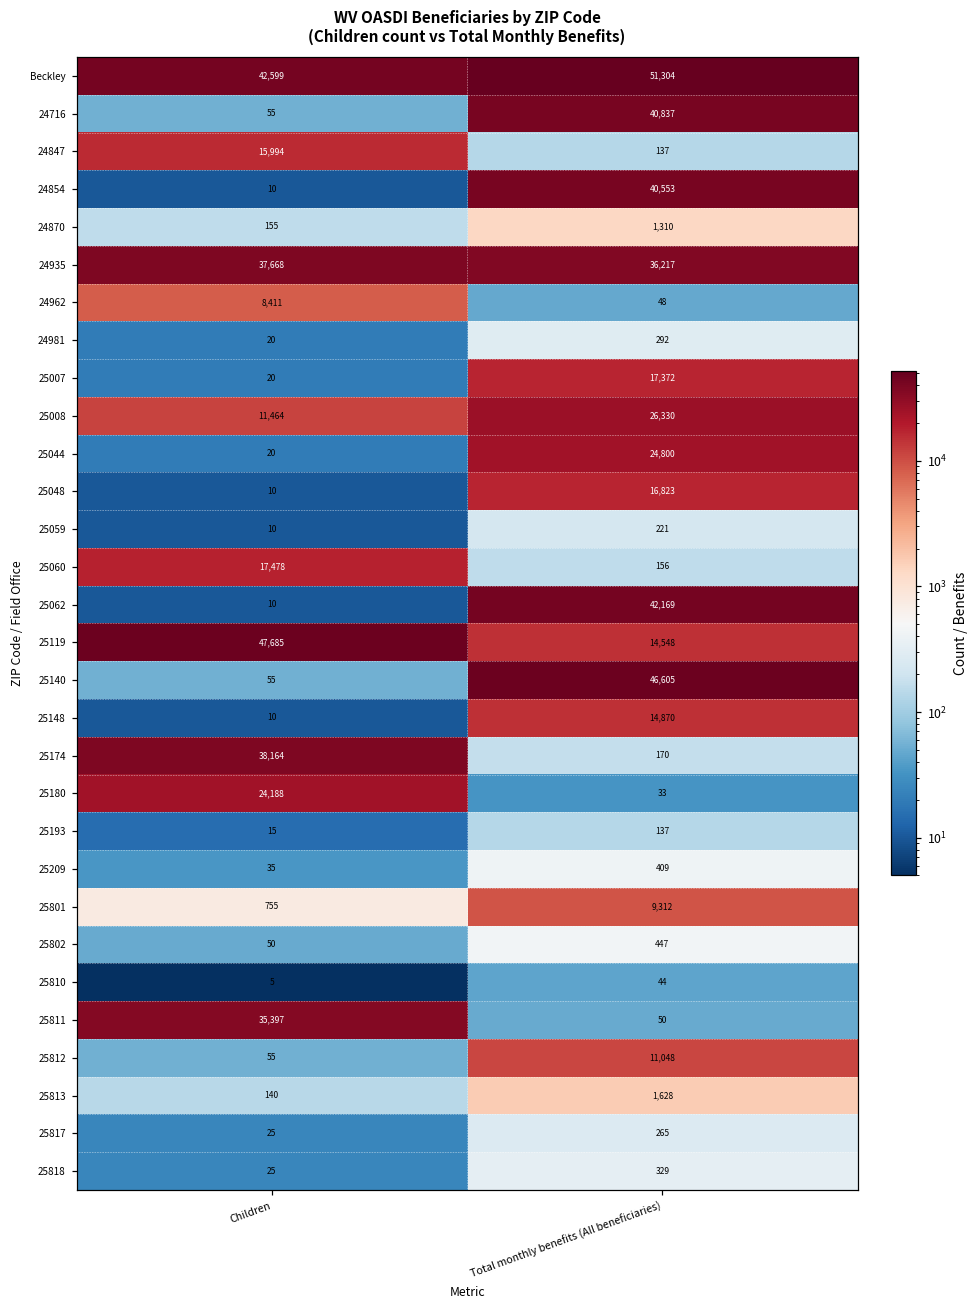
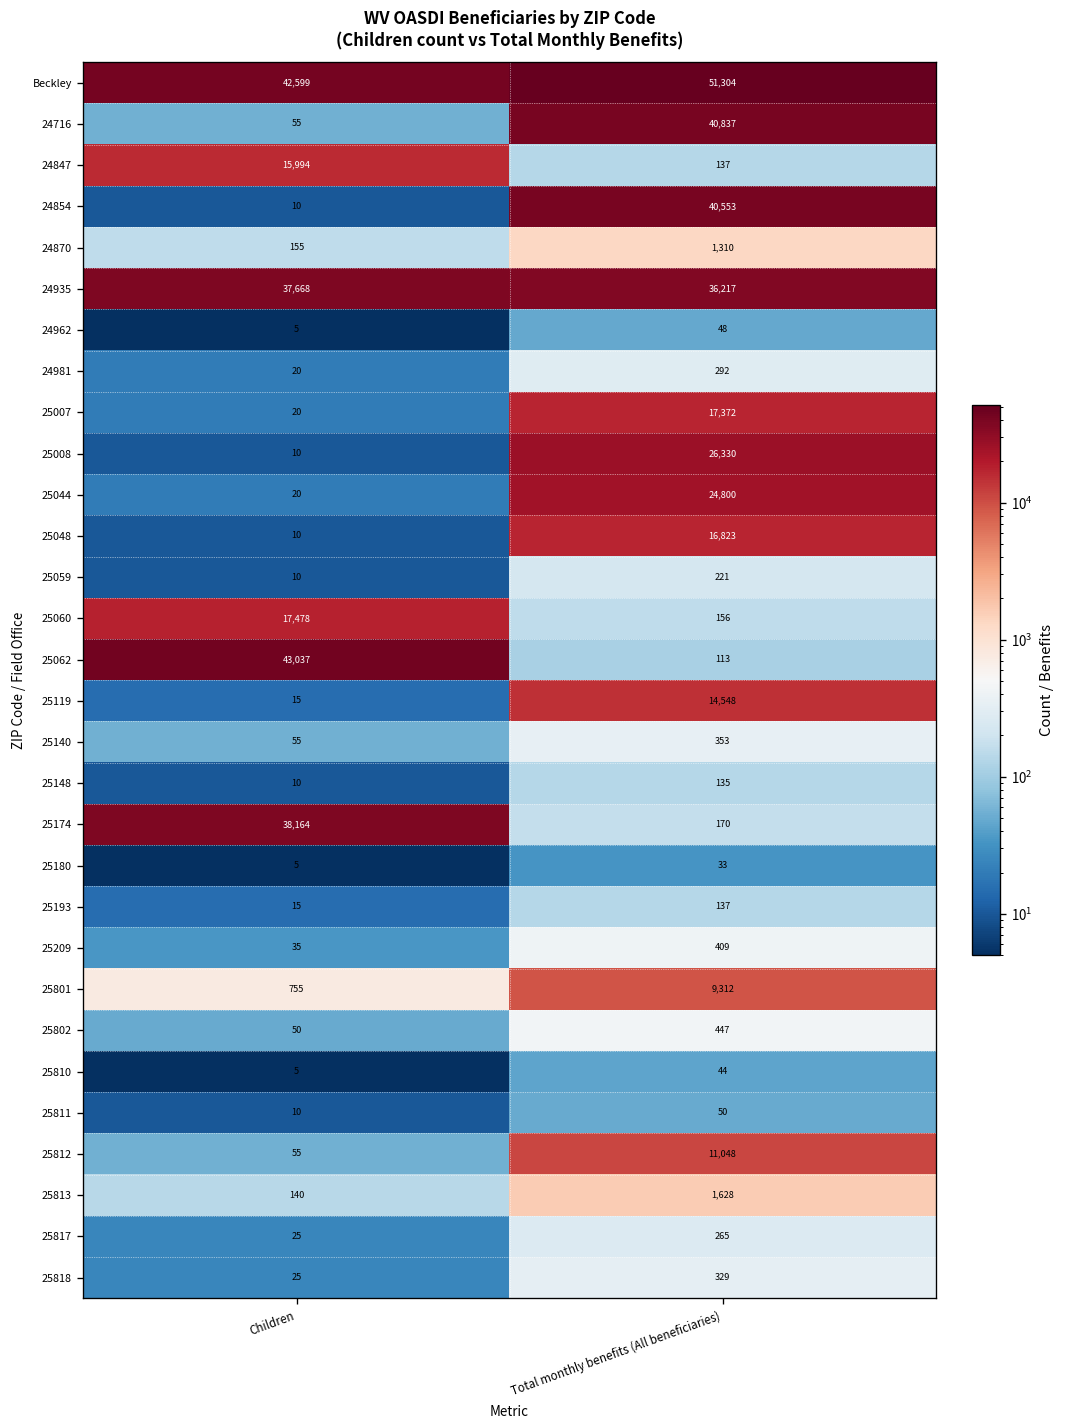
24962, Children: 8,411 -> 5
25008, Children: 11,464 -> 10
25062, Children: 10 -> 43,037
25062, Total monthly benefits (All beneficiaries): 42,169 -> 113
25119, Children: 47,685 -> 15
25140, Total monthly benefits (All beneficiaries): 46,605 -> 353
25148, Total monthly benefits (All beneficiaries): 14,870 -> 135
25180, Children: 24,188 -> 5
25811, Children: 35,397 -> 10
